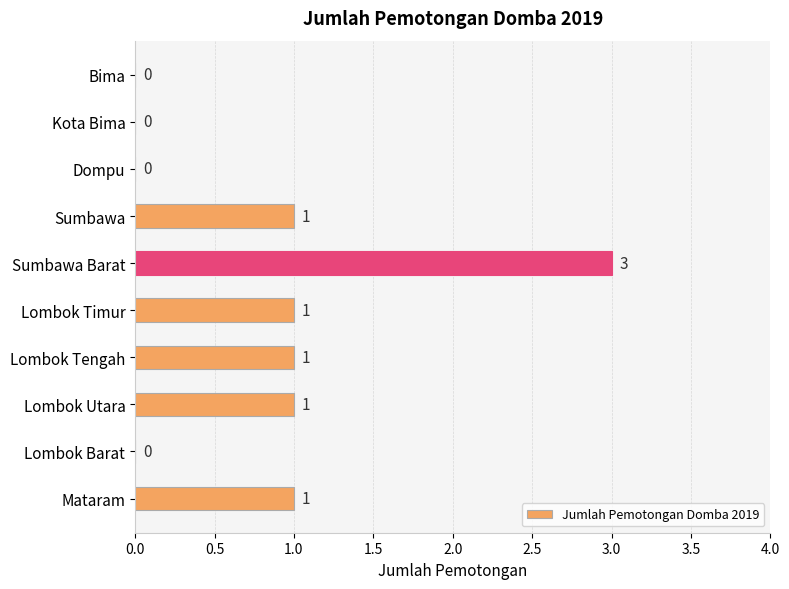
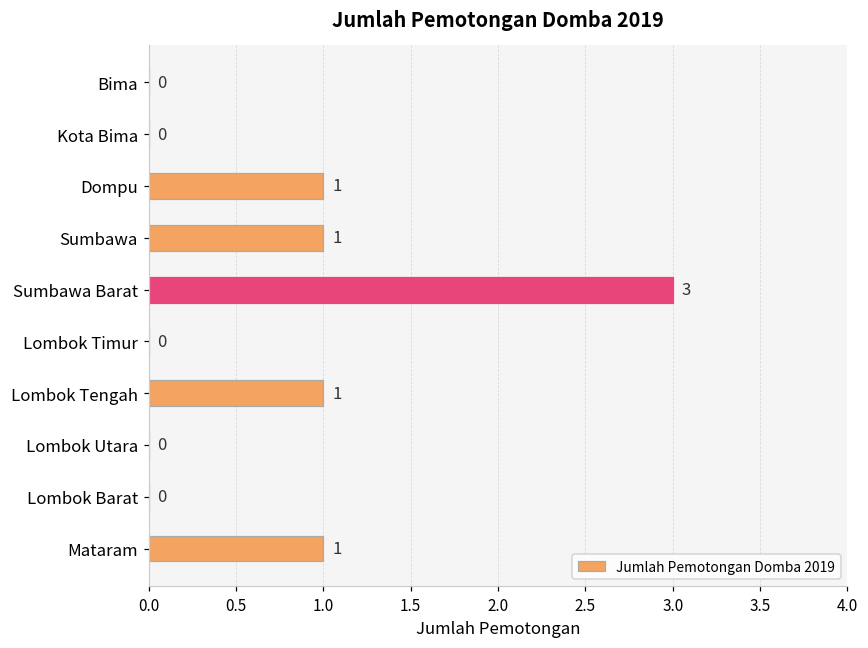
Dompu: 0 -> 1
Lombok Timur: 1 -> 0
Lombok Utara: 1 -> 0
